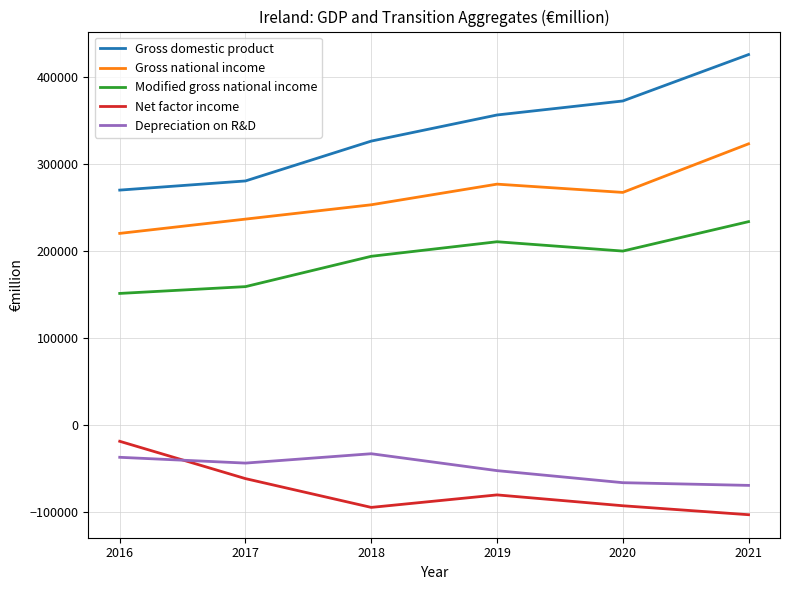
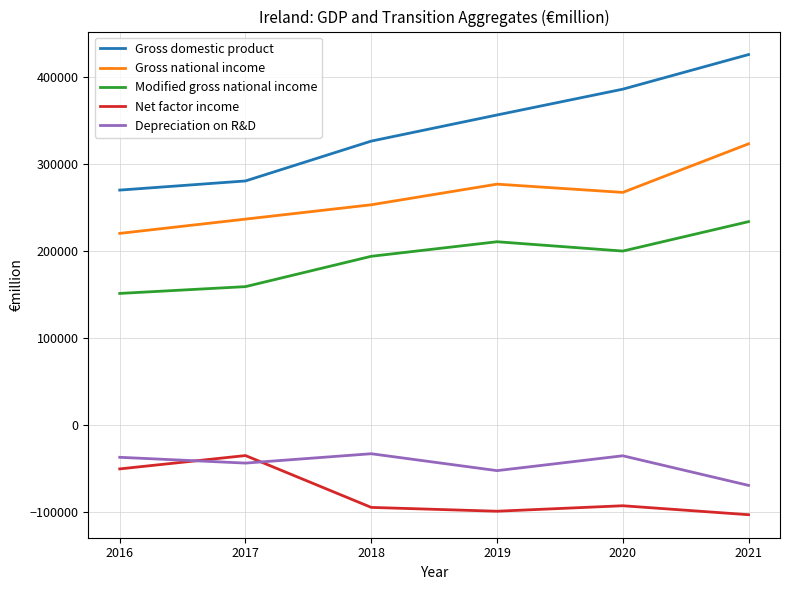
Net factor income, 2016: -20000 -> -50000
Net factor income, 2017: -60000 -> -40000
Net factor income, 2019: -80000 -> -100000
Gross domestic product, 2020: 370000 -> 390000
Depreciation on R&D, 2020: -70000 -> -40000
